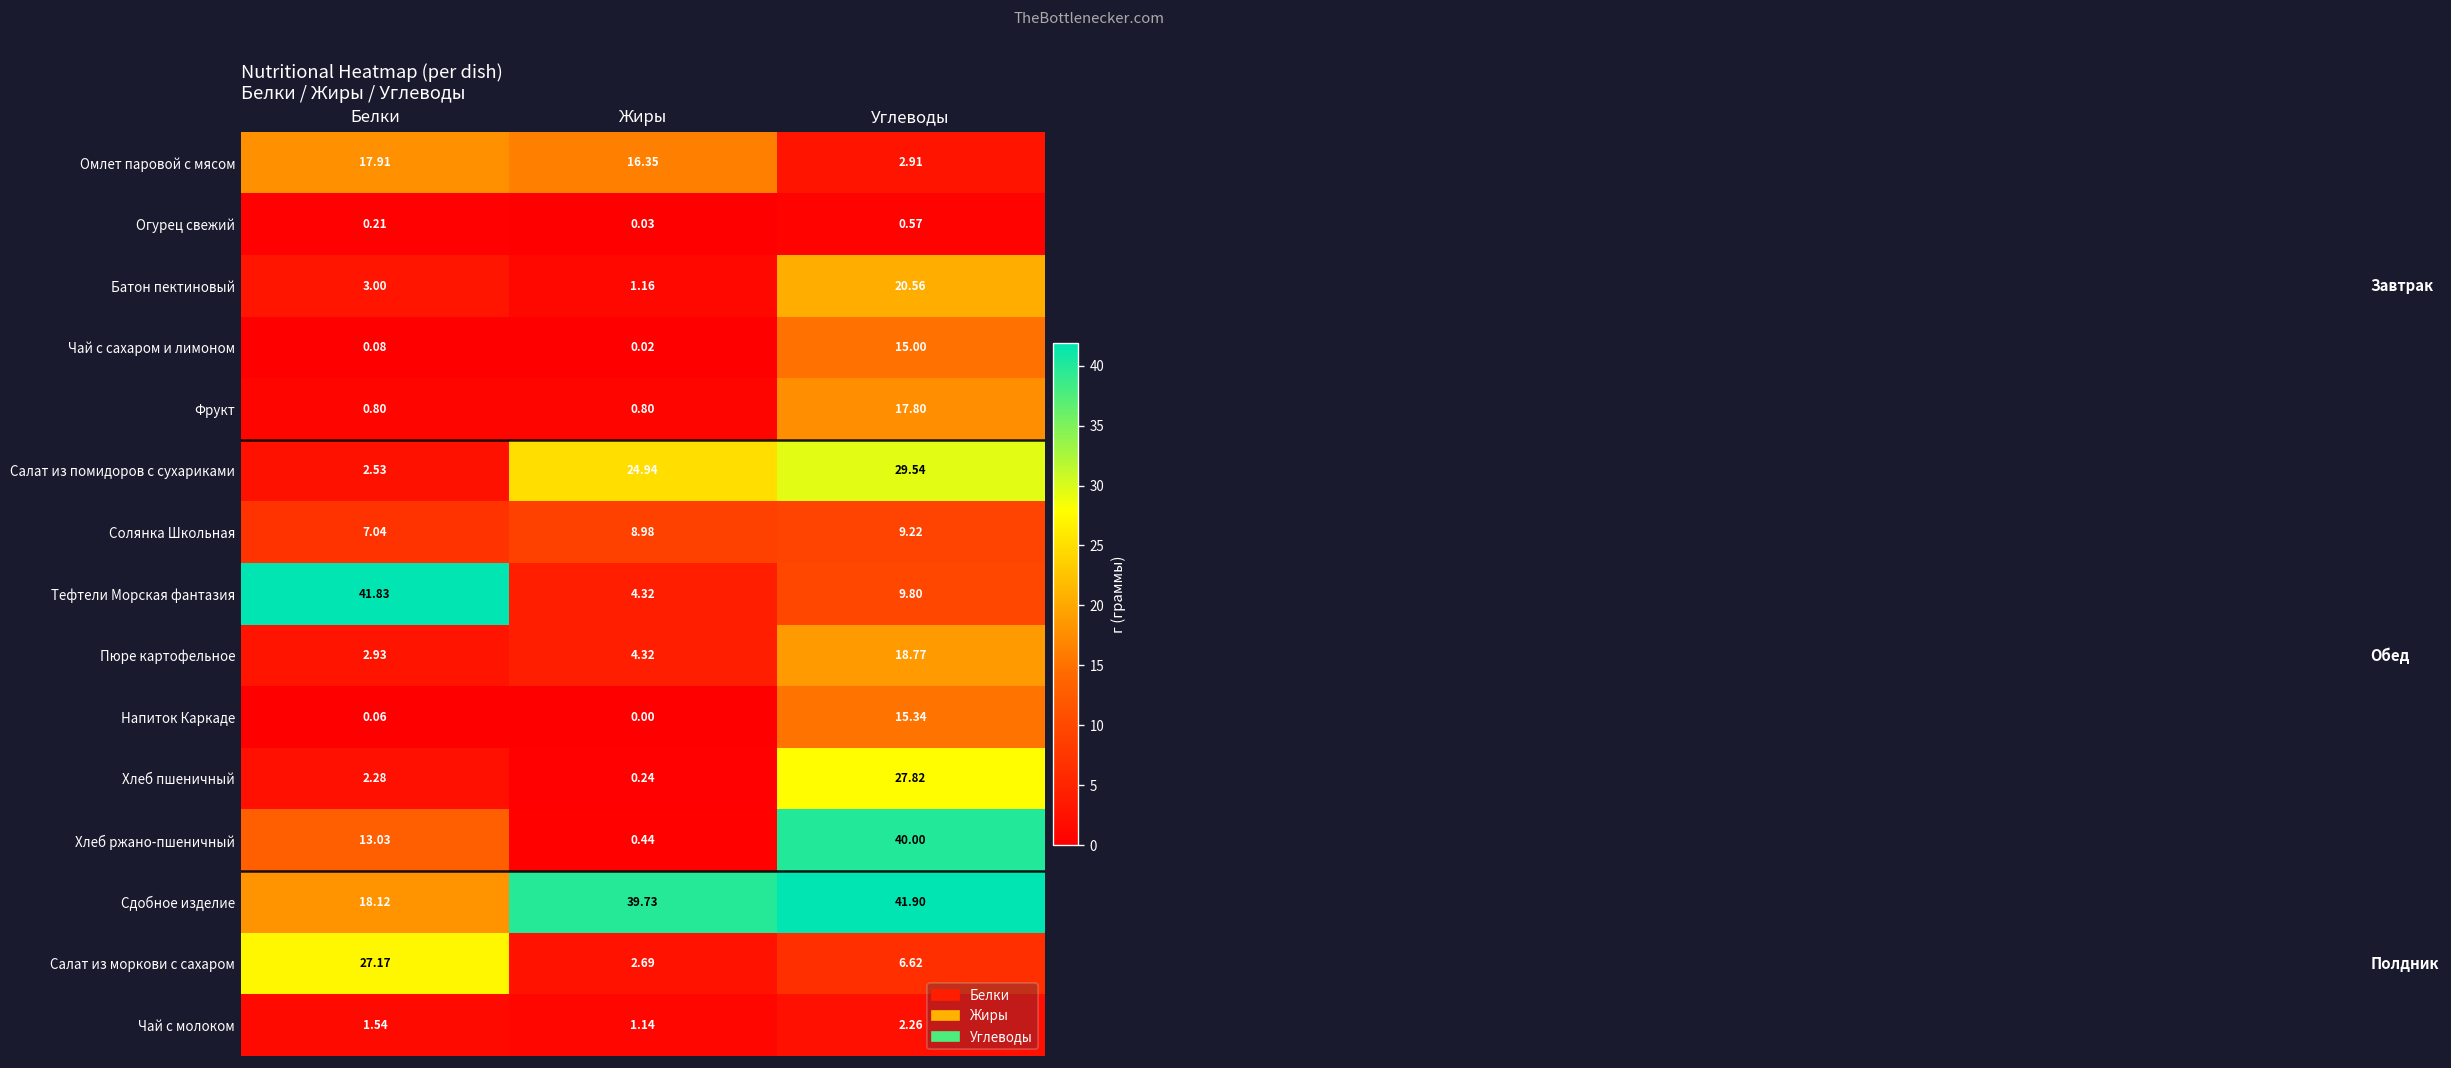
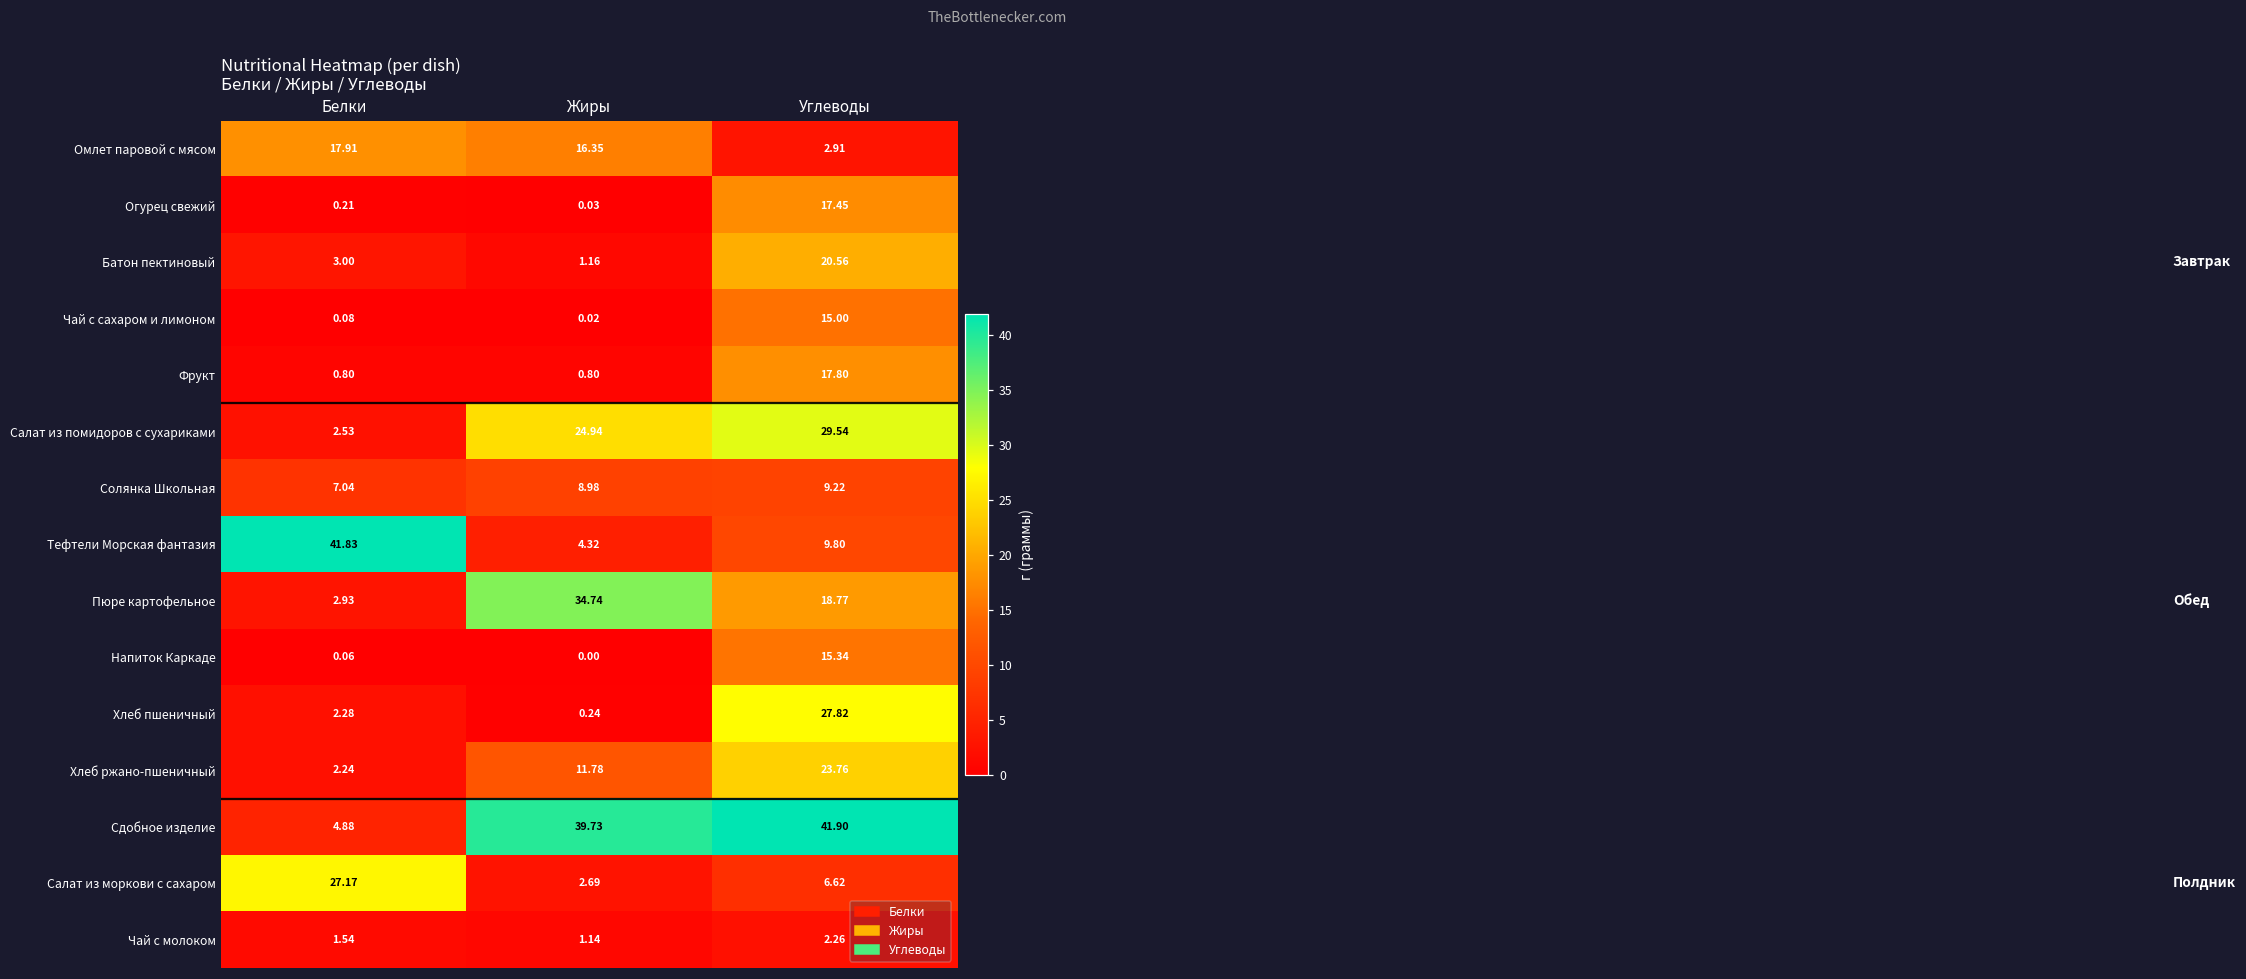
Огурец свежий, Углеводы: 0.57 -> 17.45
Пюре картофельное, Жиры: 4.32 -> 34.74
Хлеб ржано-пшеничный, Белки: 13.03 -> 2.24
Хлеб ржано-пшеничный, Жиры: 0.44 -> 11.78
Хлеб ржано-пшеничный, Углеводы: 40.00 -> 23.76
Сдобное изделие, Белки: 18.12 -> 4.88
